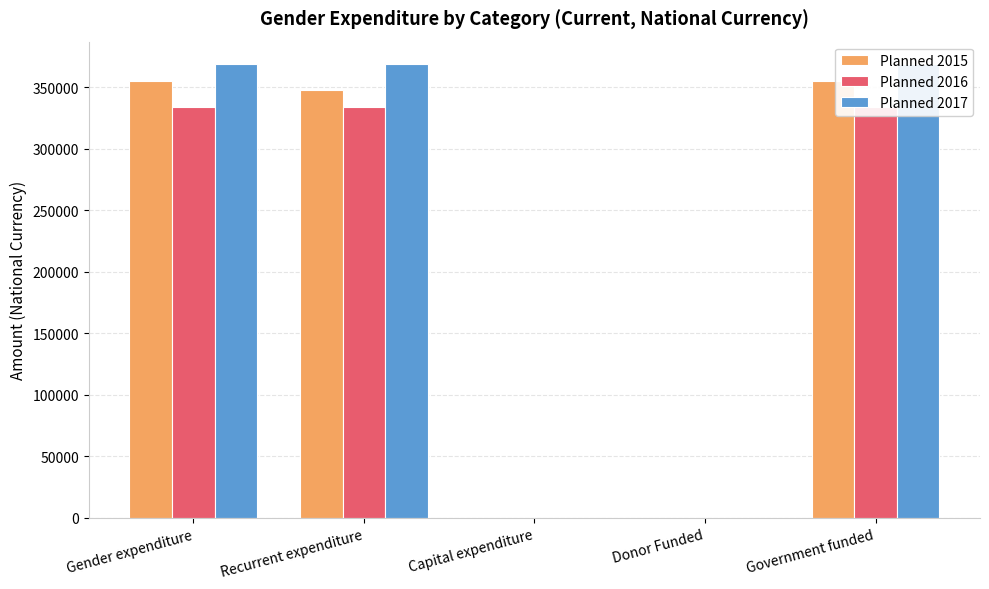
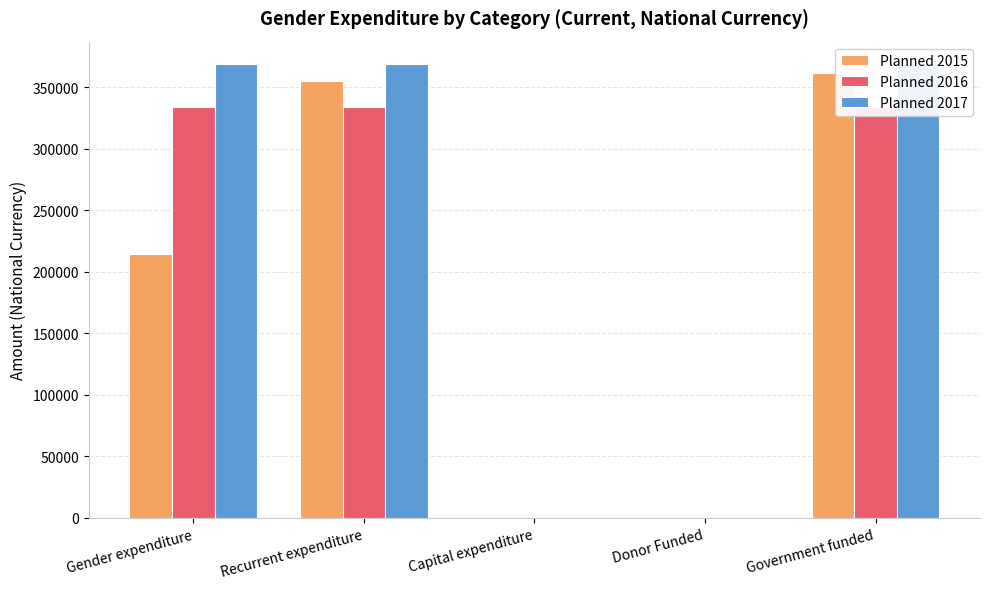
Planned 2015, Gender expenditure: 355000 -> 214000
Planned 2015, Recurrent expenditure: 348000 -> 355000
Planned 2015, Government funded: 355000 -> 362000
